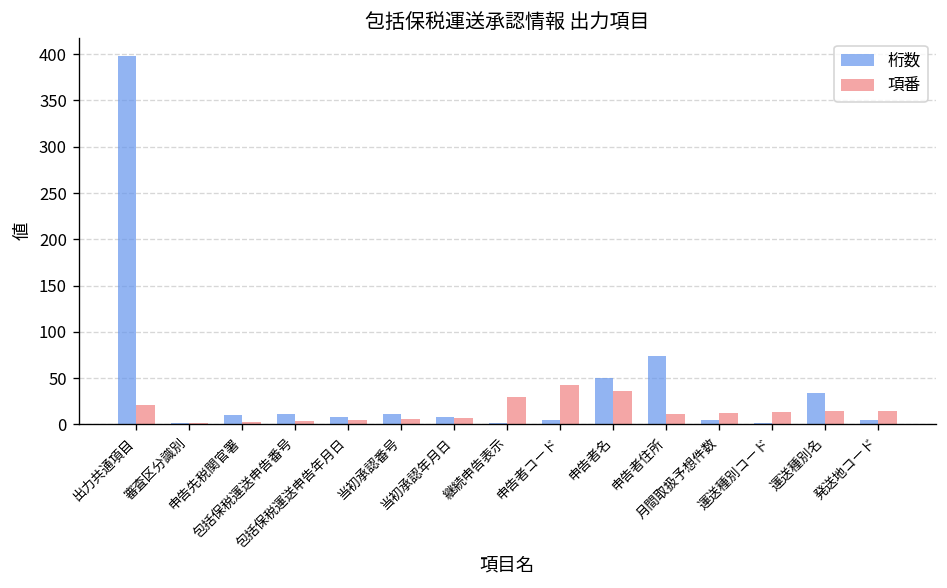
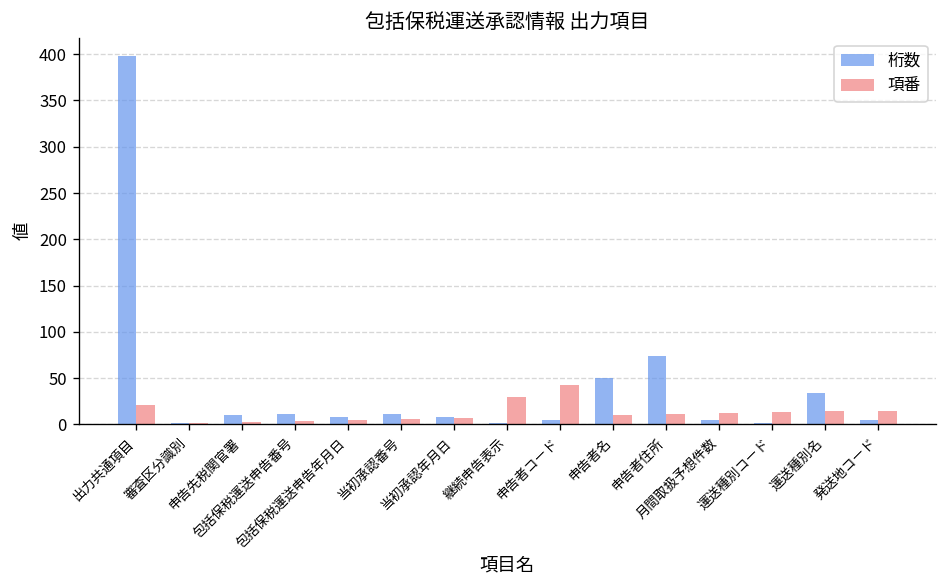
項番, 申告者名: 40 -> 10
